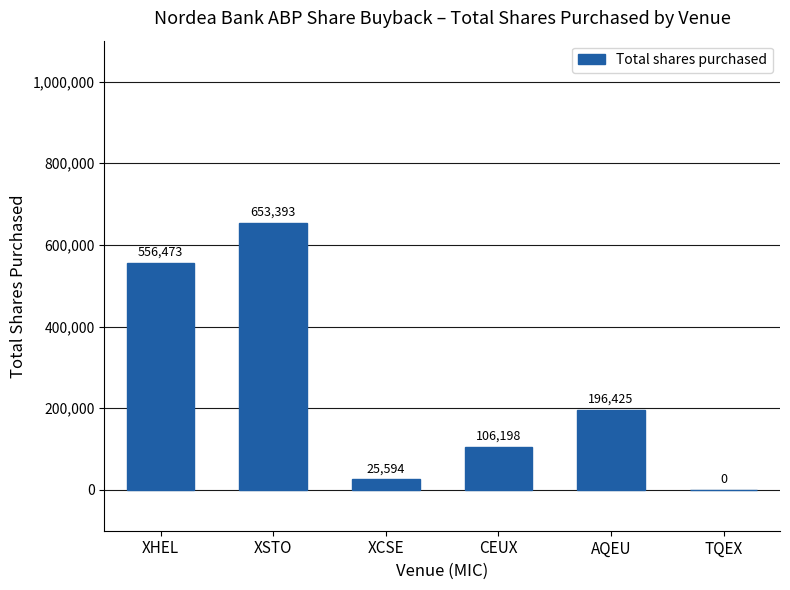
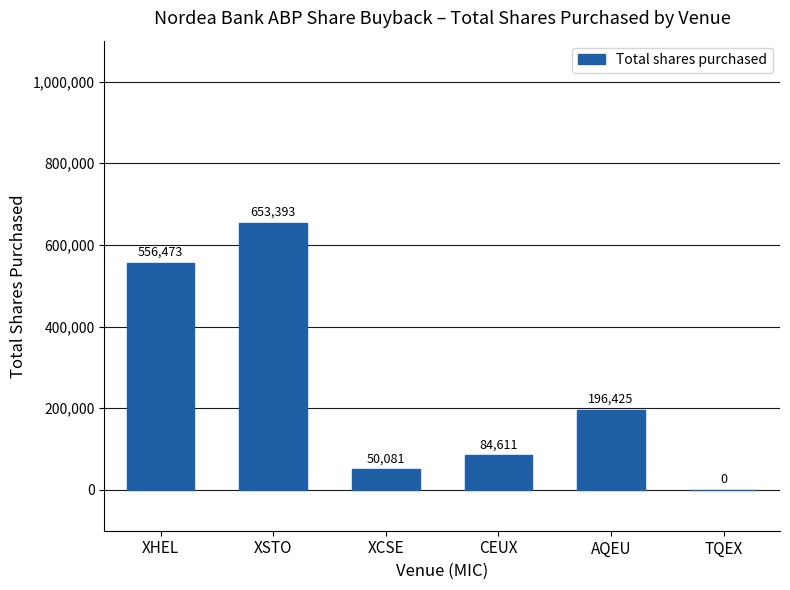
XCSE: 25,594 -> 50,081
CEUX: 106,198 -> 84,611
